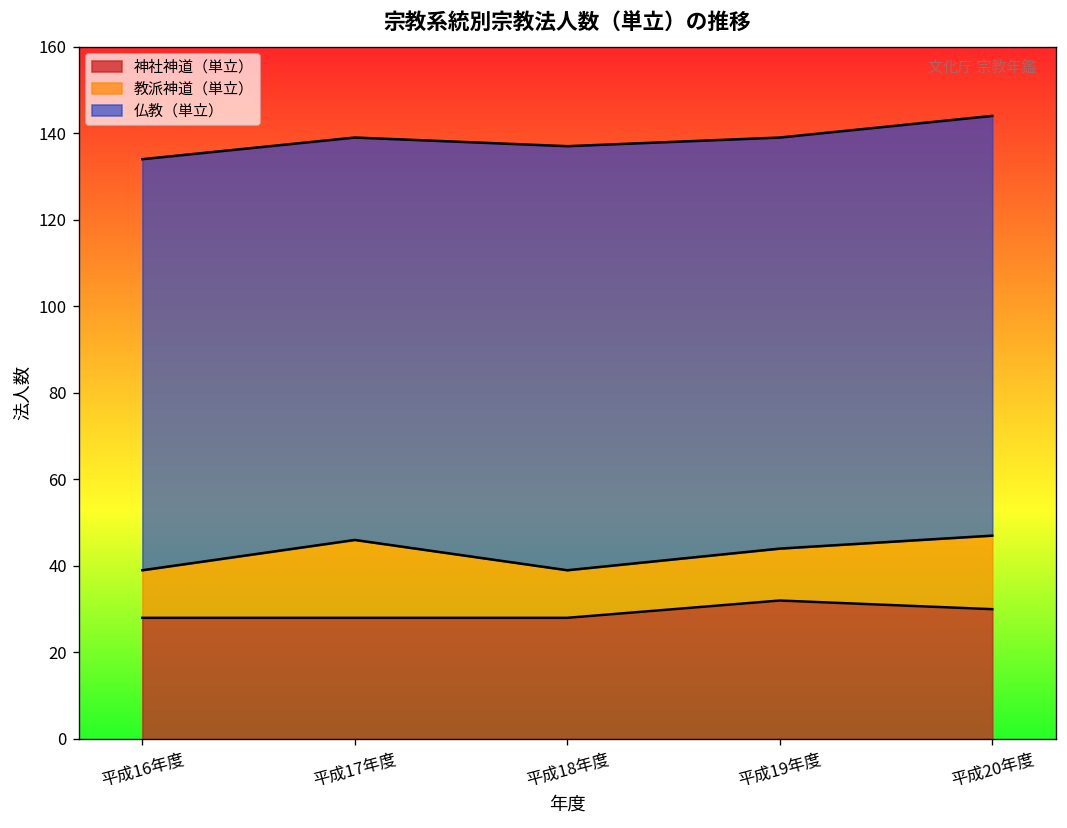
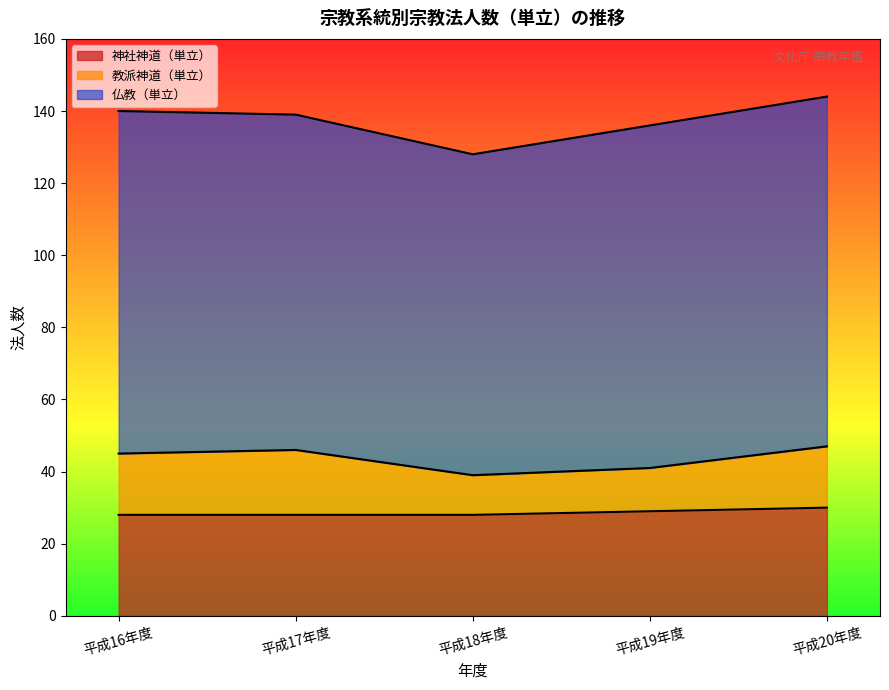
教派神道（単立）, 平成16年度: 11 -> 17
仏教（単立）, 平成18年度: 98 -> 89
神社神道（単立）, 平成19年度: 32 -> 29
